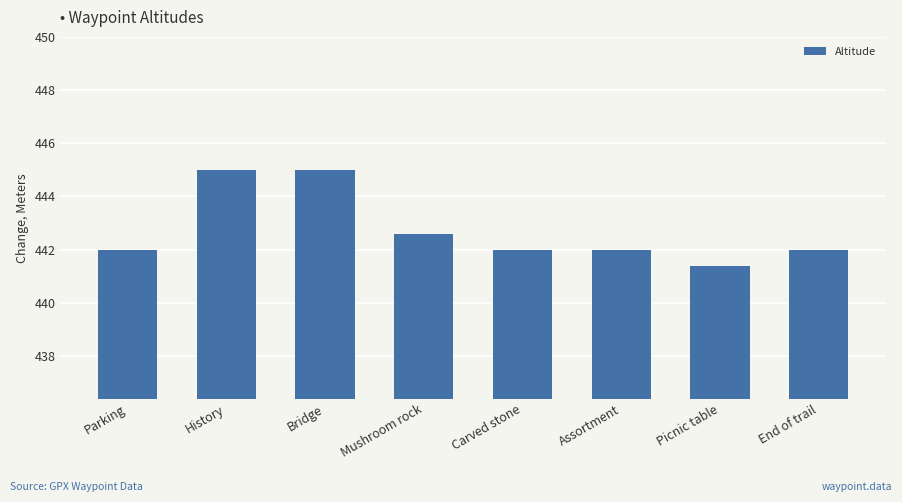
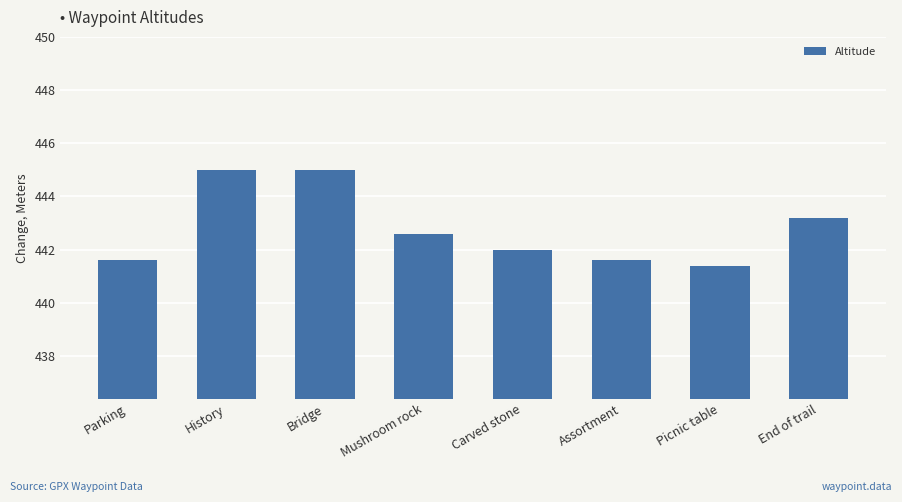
Parking: 442.0 -> 441.6
Assortment: 442.0 -> 441.6
End of trail: 442.0 -> 443.2
